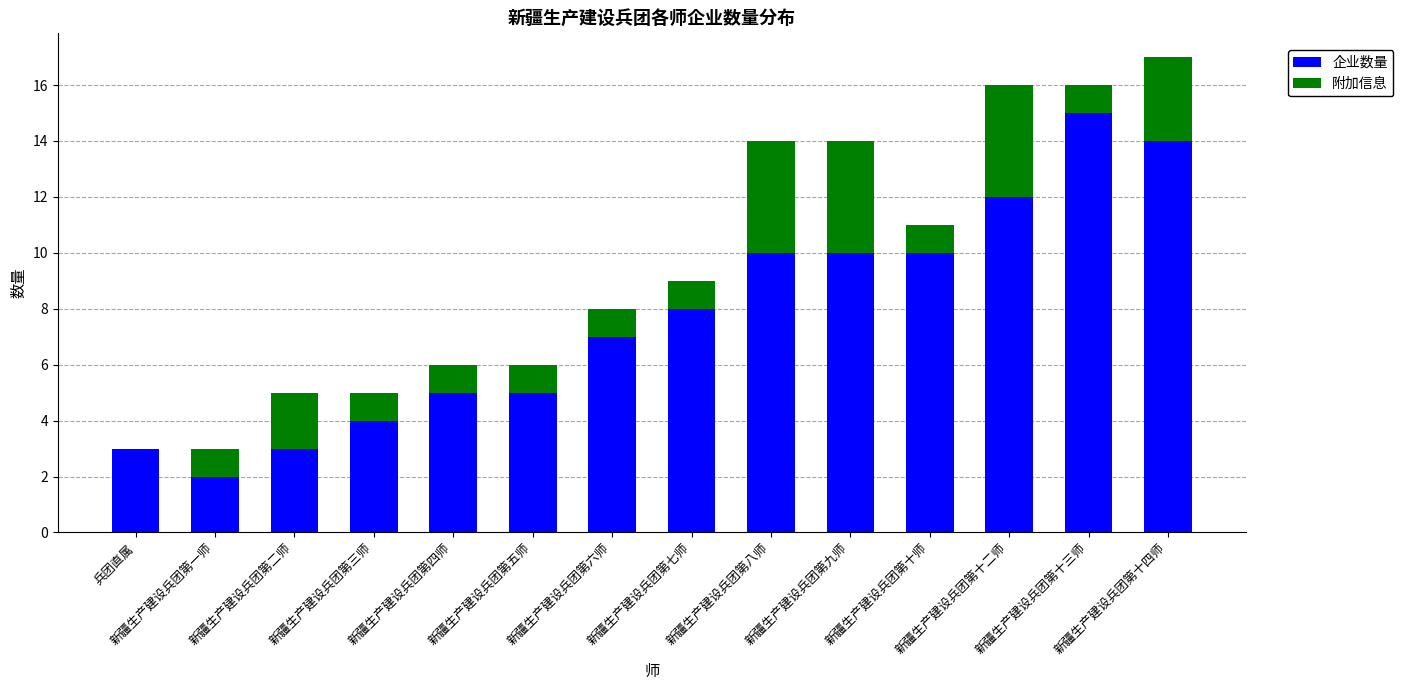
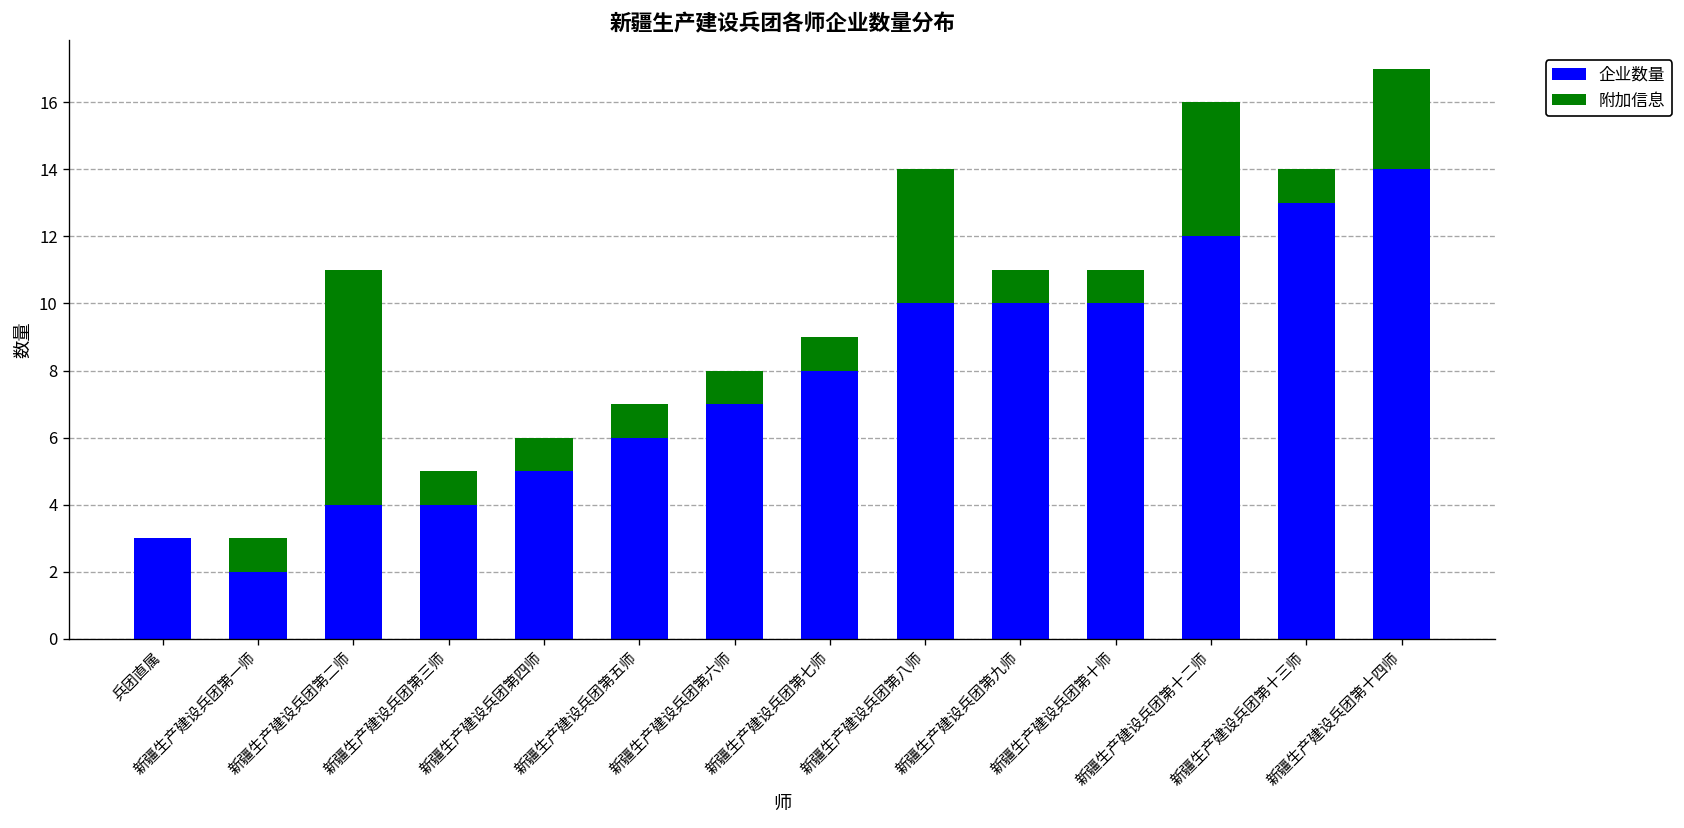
企业数量, 新疆生产建设兵团第二师: 3 -> 4
附加信息, 新疆生产建设兵团第二师: 2 -> 7
企业数量, 新疆生产建设兵团第五师: 5 -> 6
附加信息, 新疆生产建设兵团第九师: 4 -> 1
企业数量, 新疆生产建设兵团第十三师: 15 -> 13
